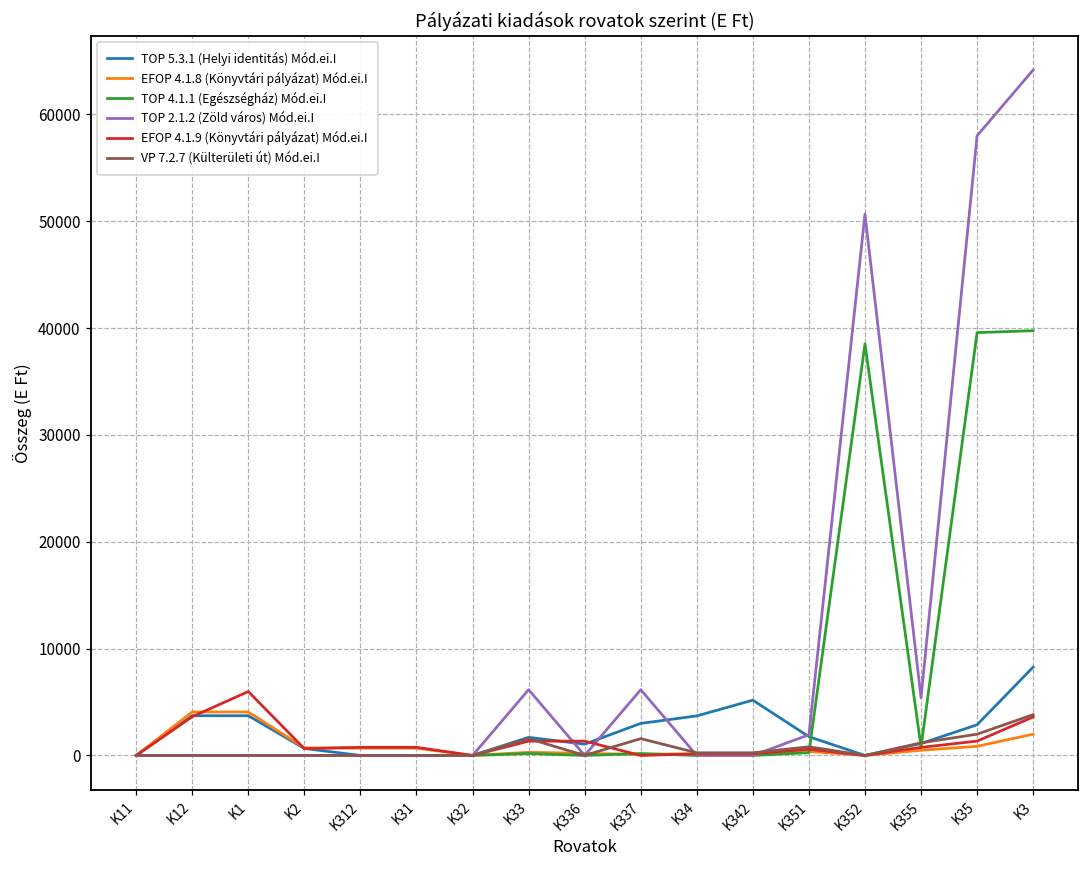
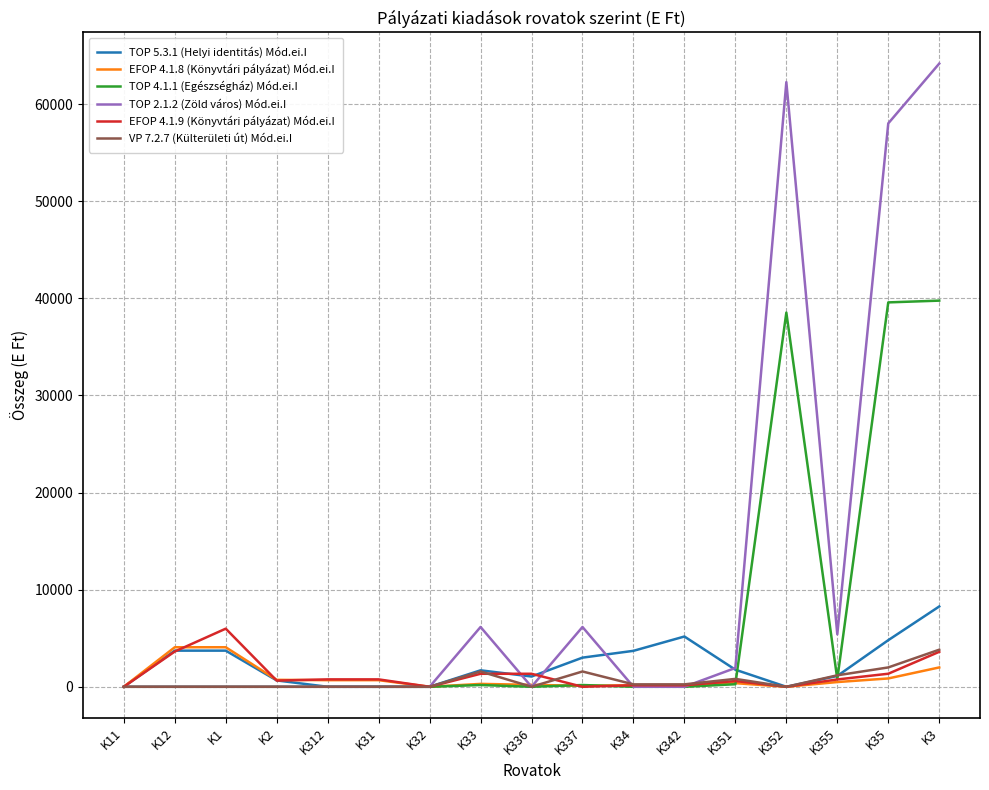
TOP 2.1.2 (Zöld város) Mód.ei.I, K352: 51000 -> 62000
TOP 5.3.1 (Helyi identitás) Mód.ei.I, K35: 3000 -> 5000
